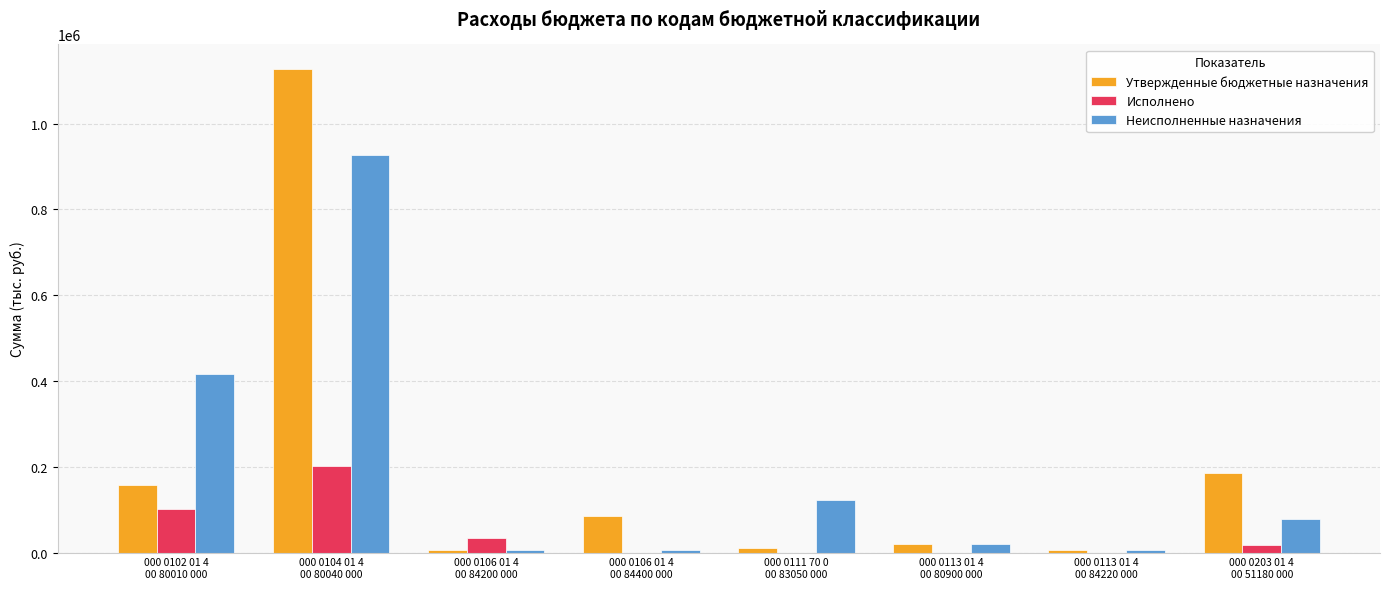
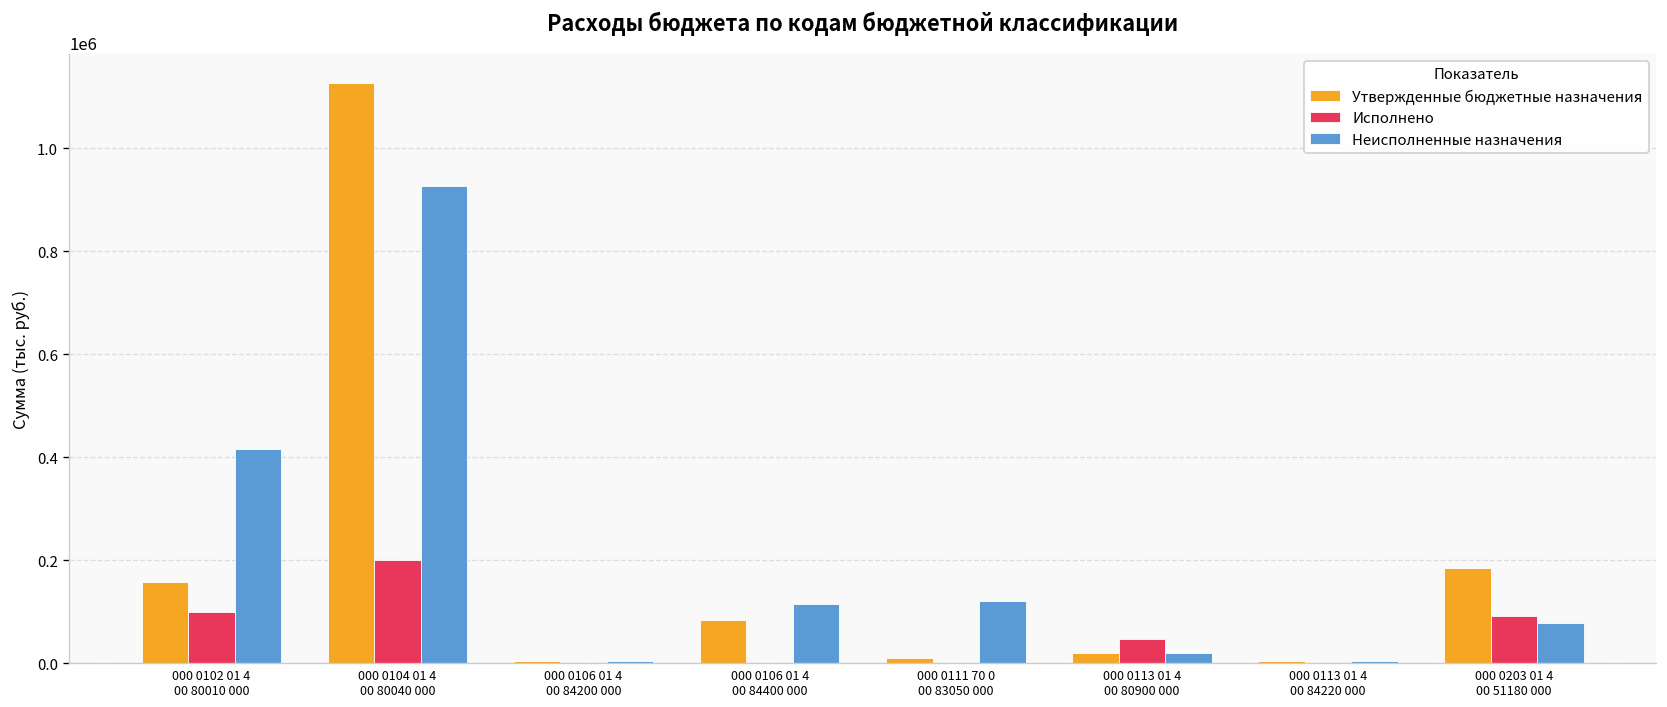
Исполнено, 000 0106 01 4 00 84200 000: 30000 -> 0
Неисполненные назначения, 000 0106 01 4 00 84400 000: 10000 -> 110000
Исполнено, 000 0113 01 4 00 80900 000: 0 -> 50000
Исполнено, 000 0203 01 4 00 51180 000: 20000 -> 90000
